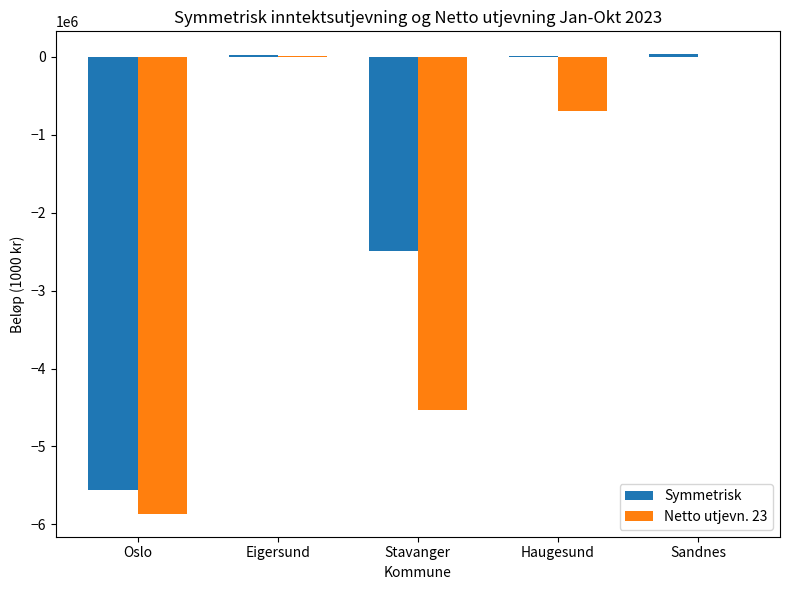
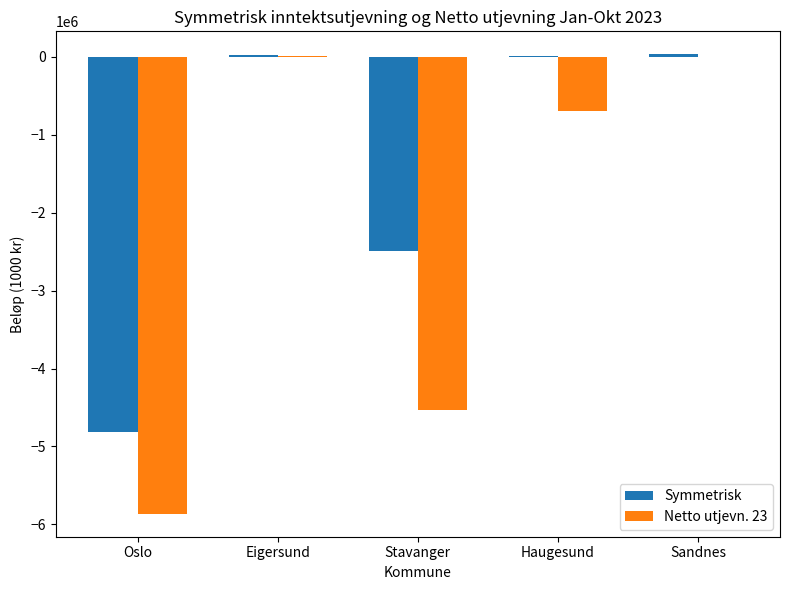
Symmetrisk, Oslo: -5600000 -> -4800000
